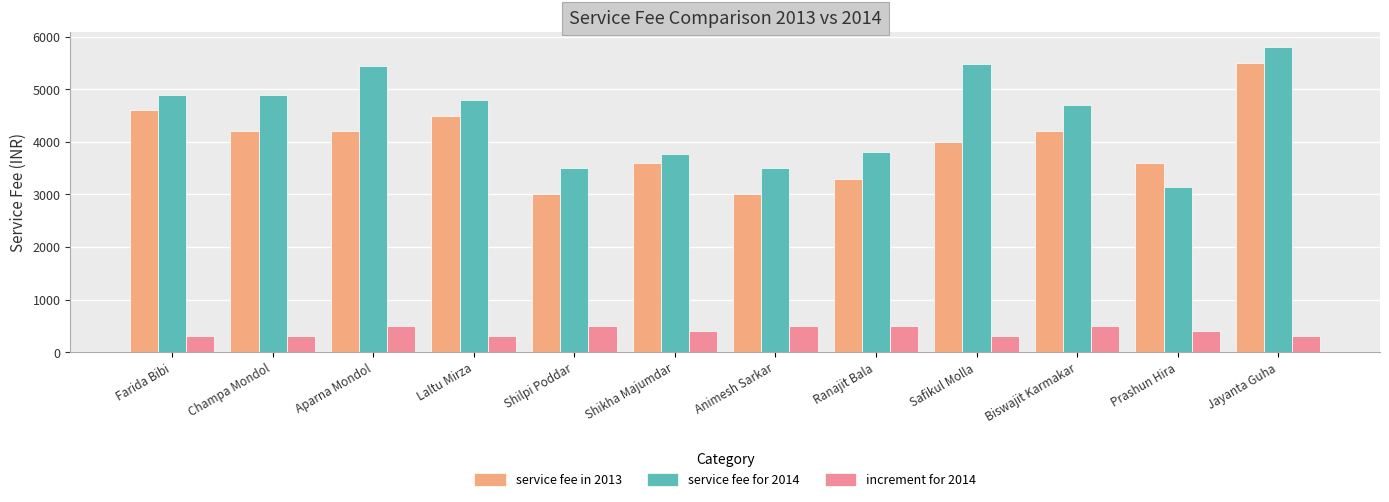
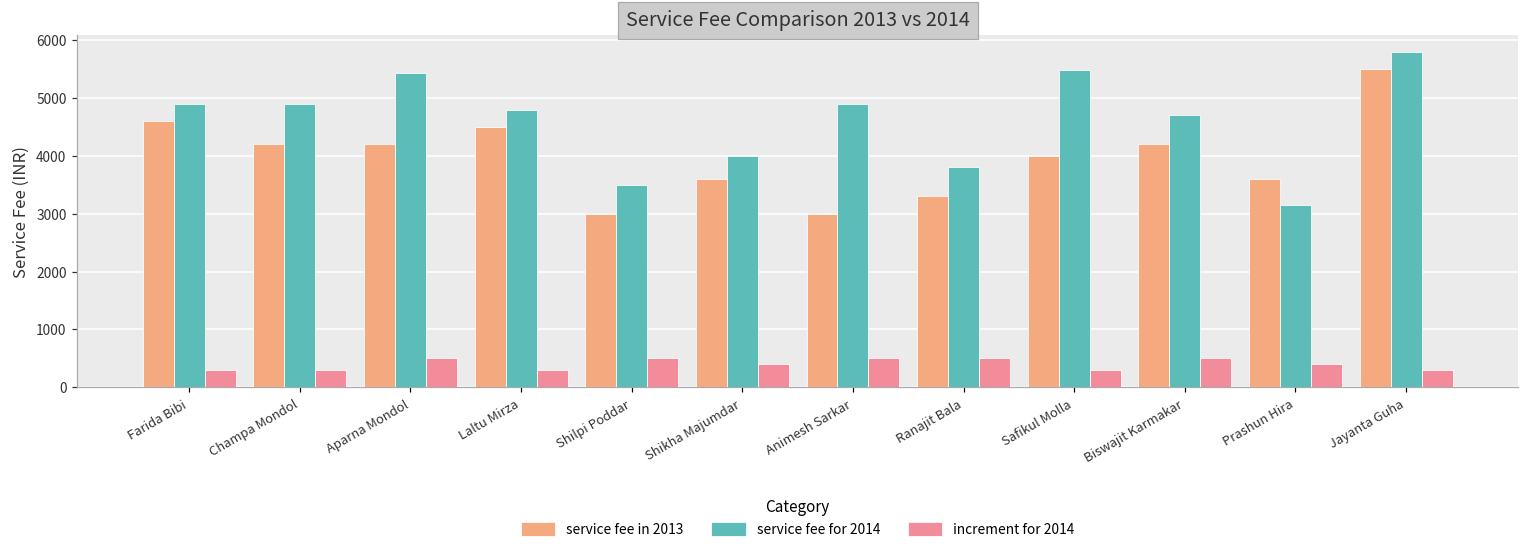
service fee for 2014, Shikha Majumdar: 3800 -> 4000
service fee for 2014, Animesh Sarkar: 3500 -> 4900
